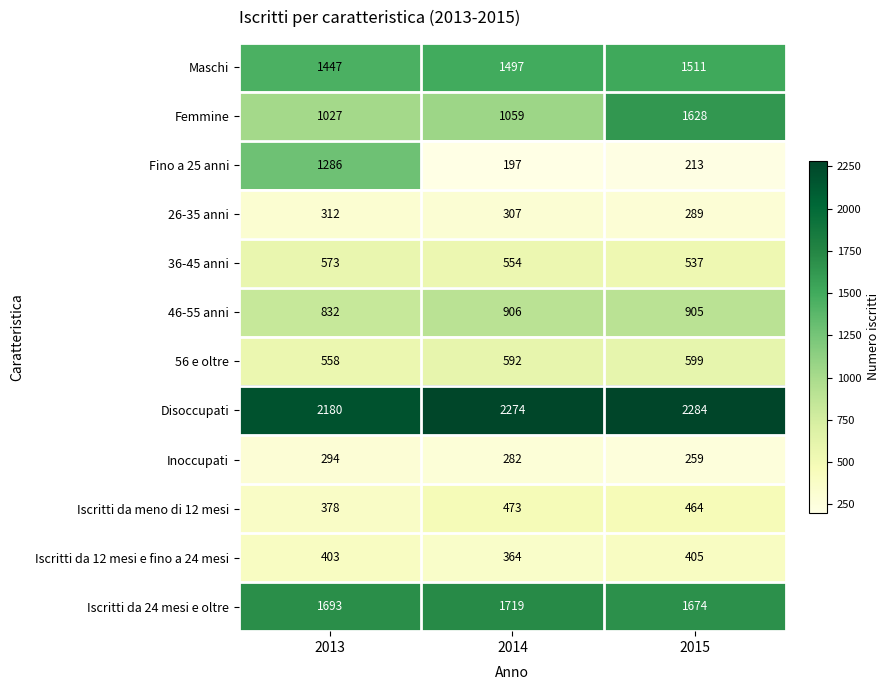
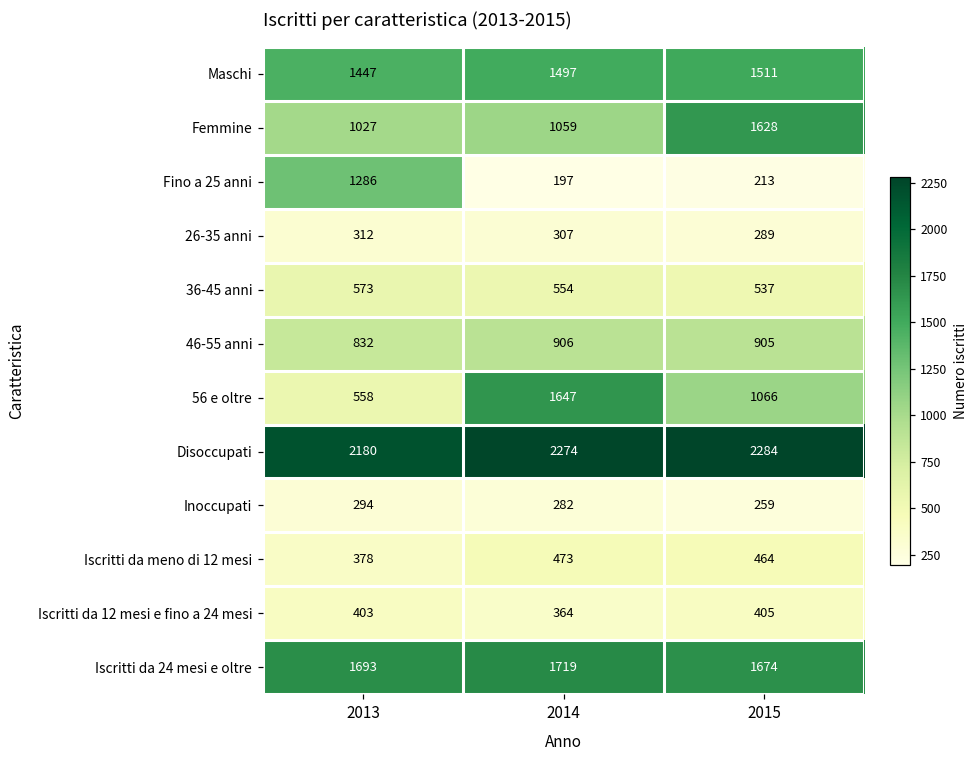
56 e oltre, 2014: 592 -> 1647
56 e oltre, 2015: 599 -> 1066
